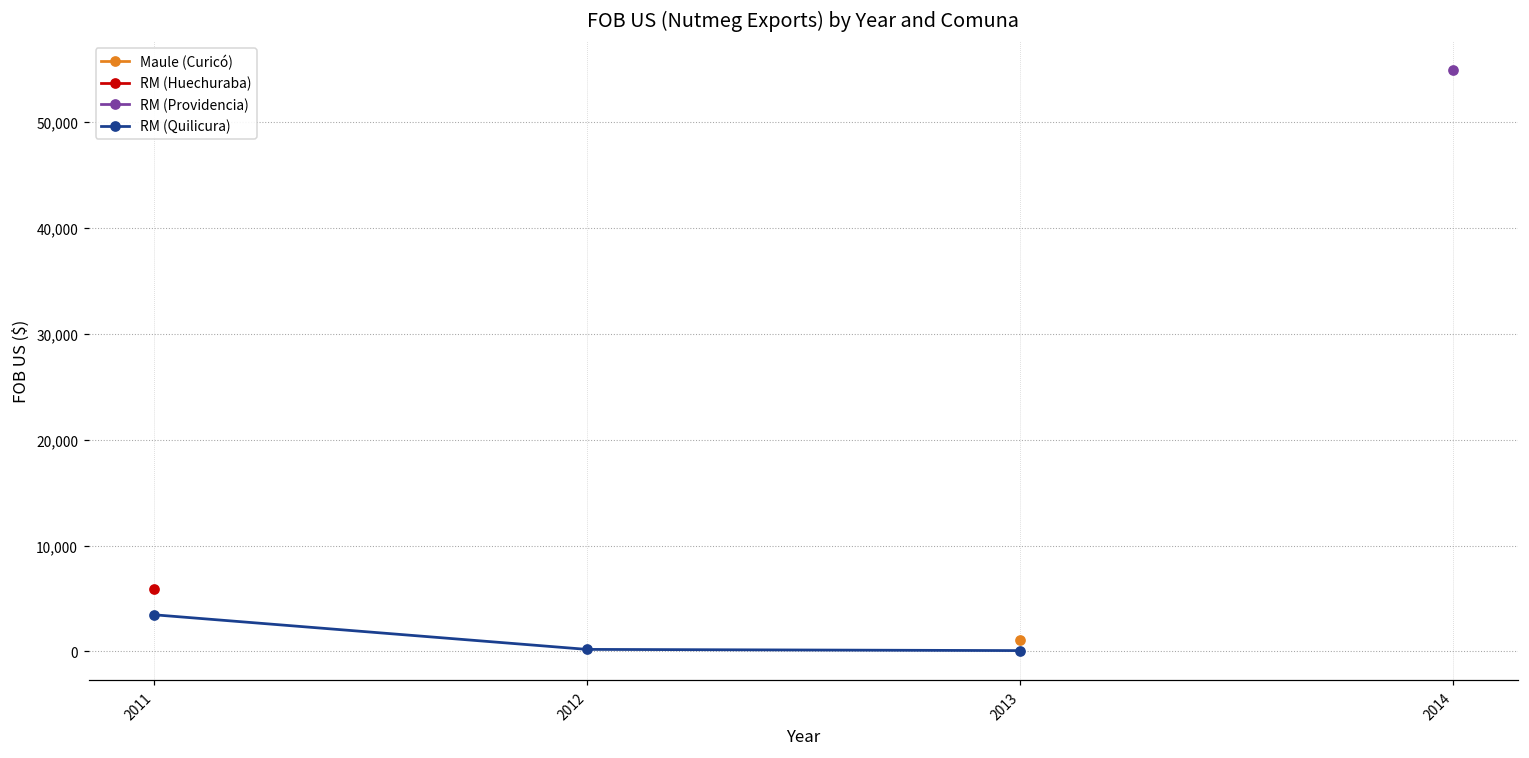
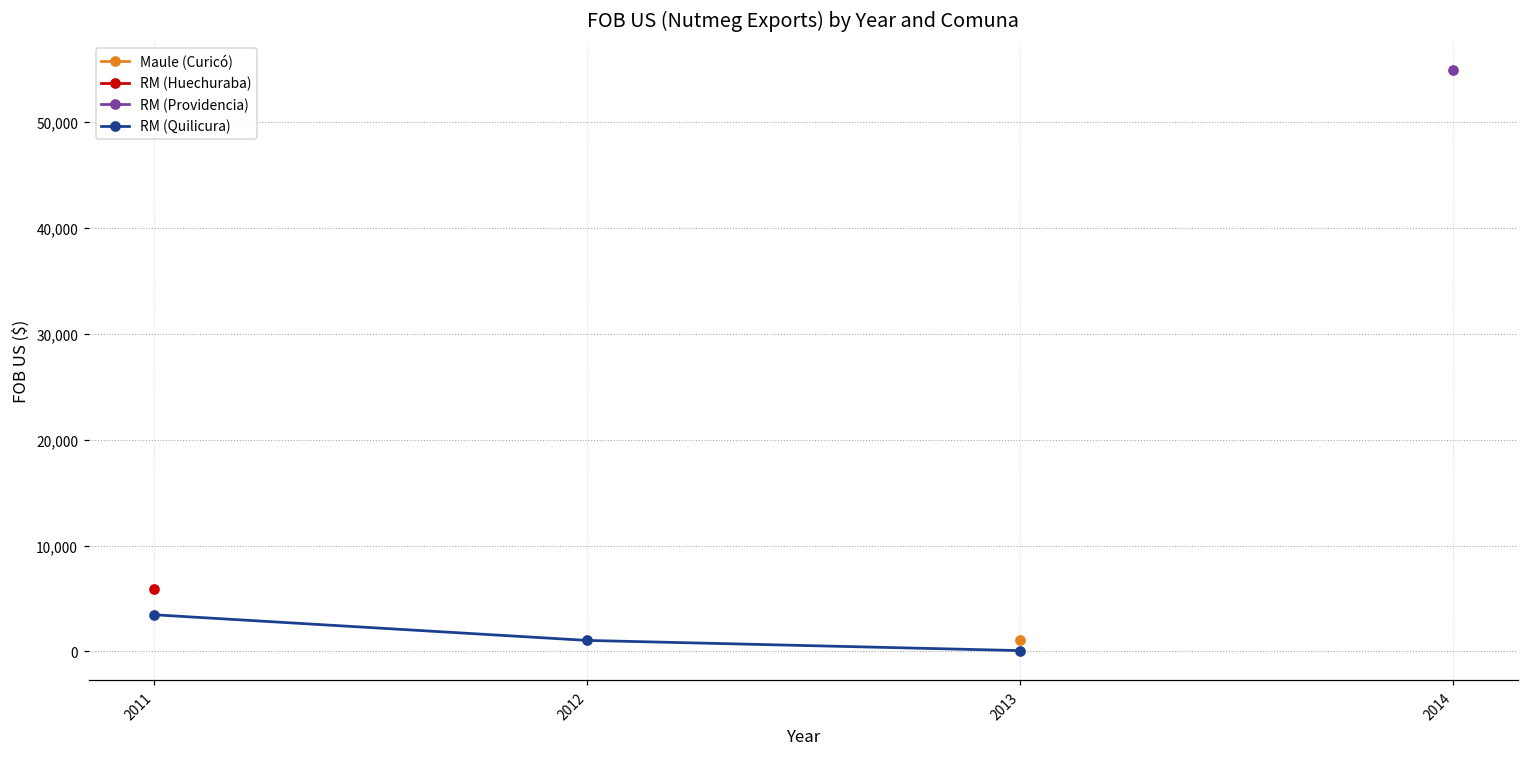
RM (Quilicura), 2012: 0 -> 1,000
